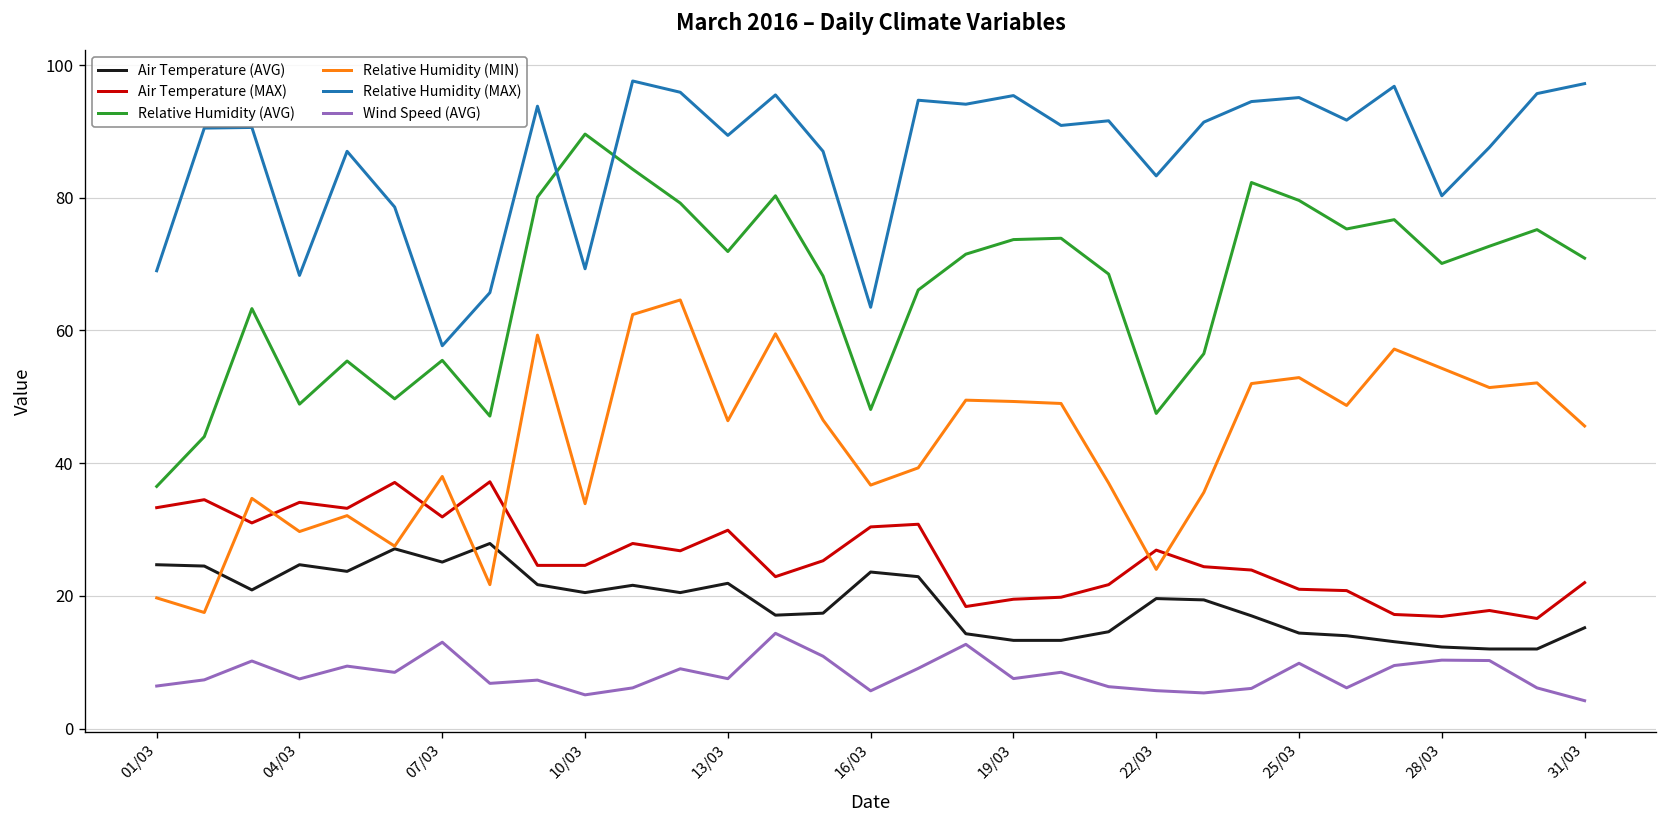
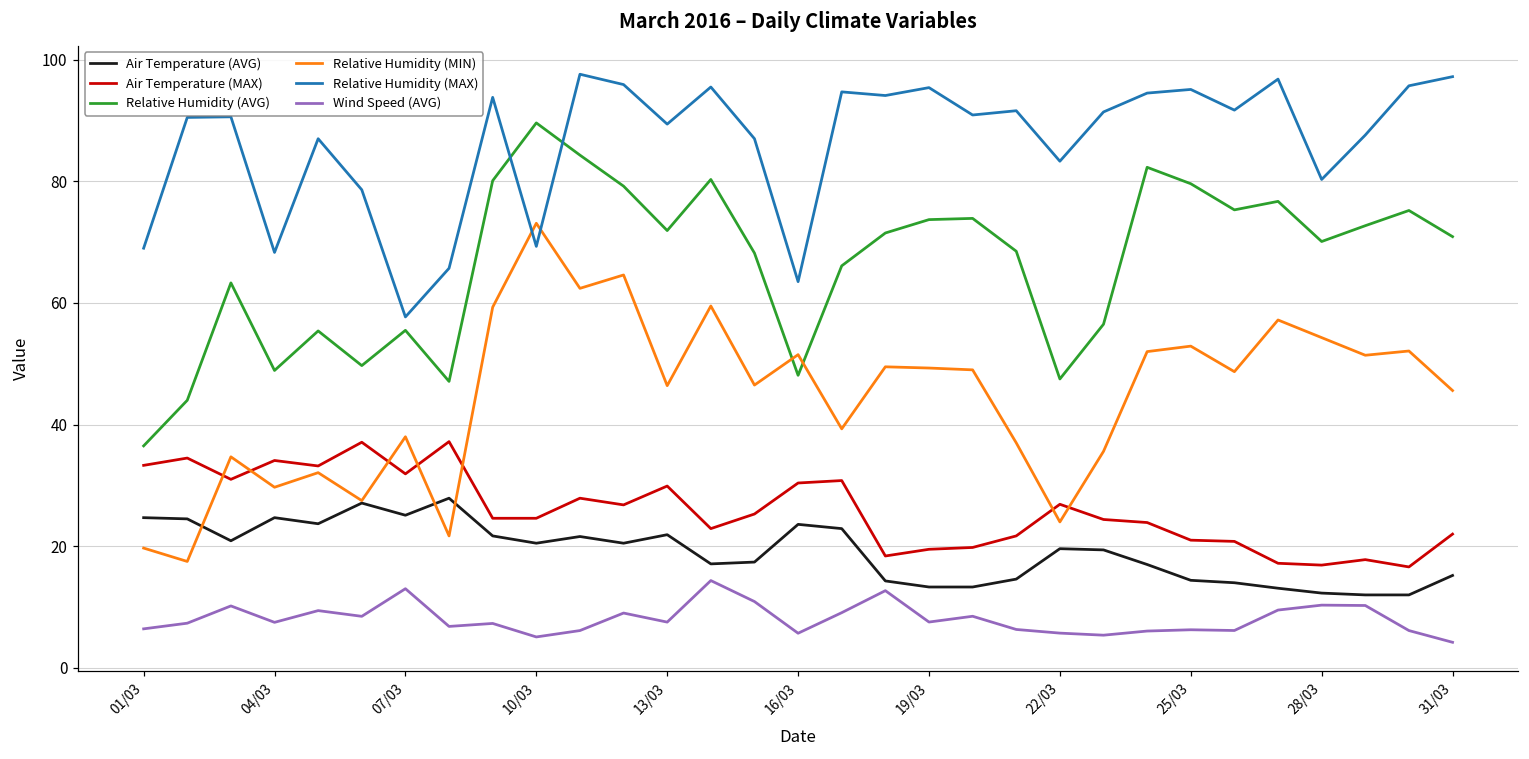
Relative Humidity (MIN), 10/03: 34 -> 73
Relative Humidity (MIN), 16/03: 37 -> 52
Wind Speed (AVG), 25/03: 10 -> 6
